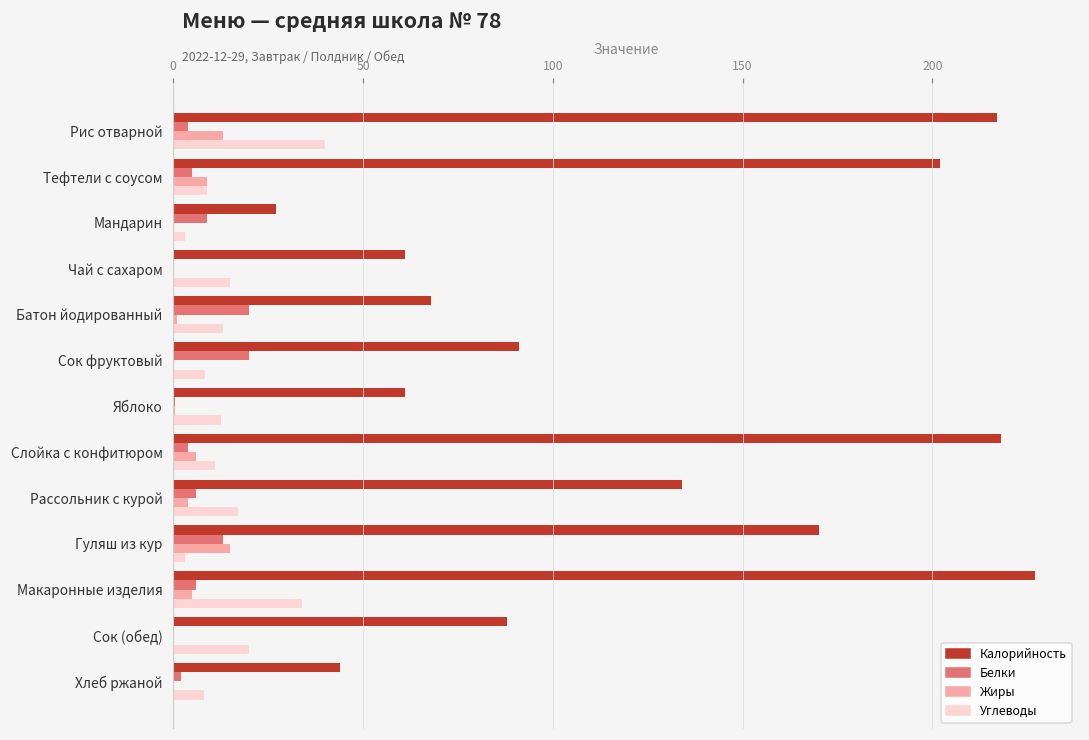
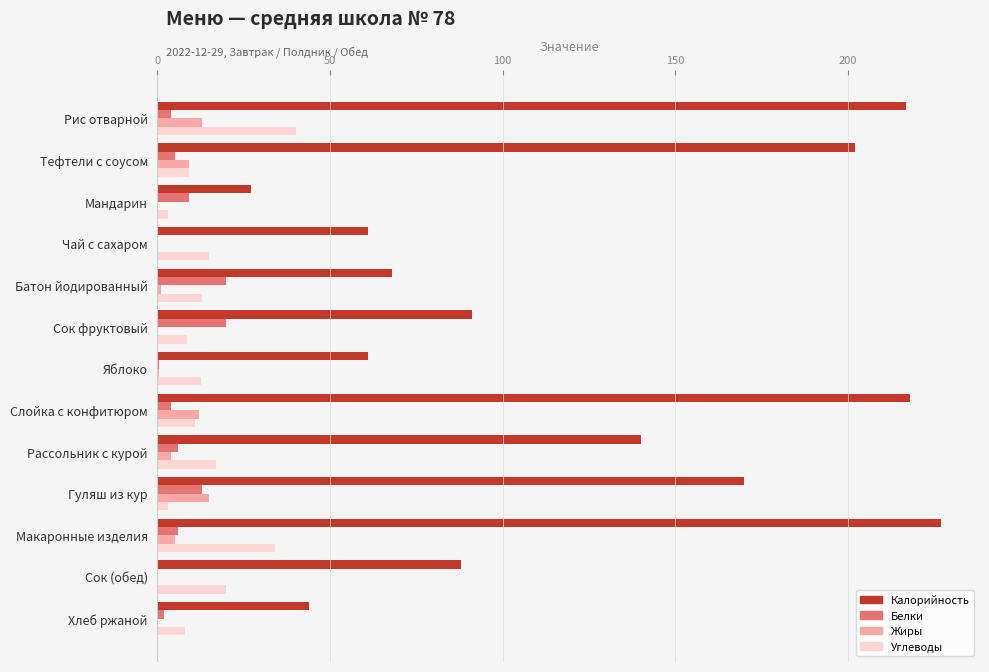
Жиры, Слойка с конфитюром: 6 -> 12
Калорийность, Рассольник с курой: 134 -> 140
